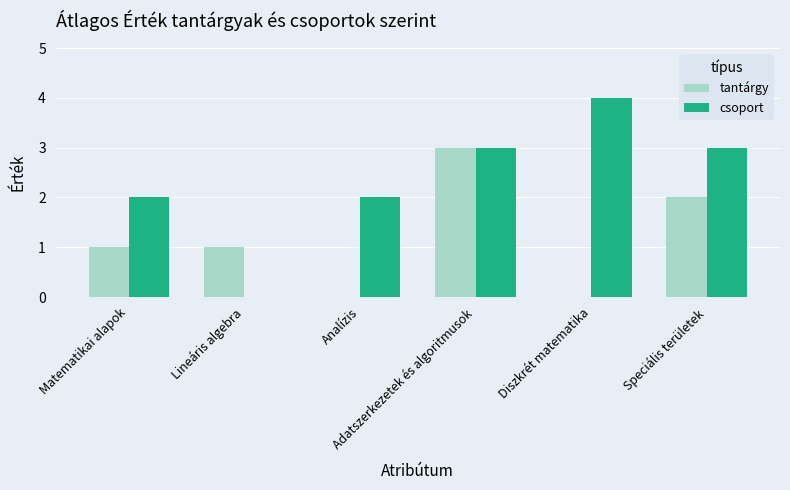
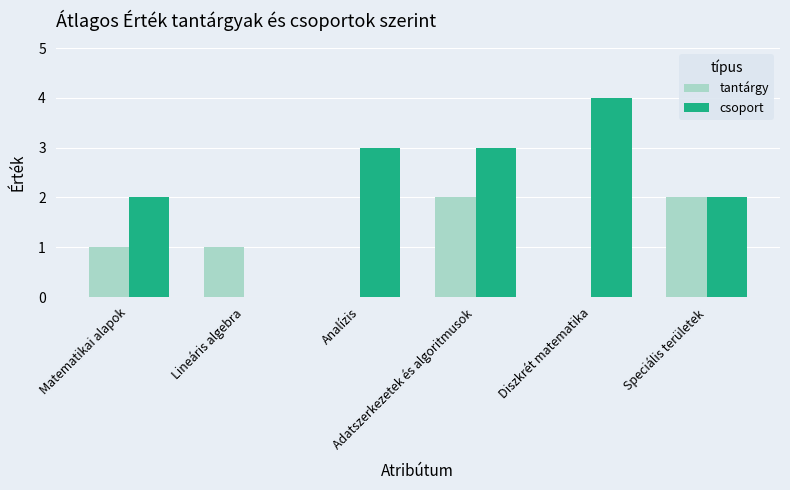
csoport, Analízis: 2 -> 3
tantárgy, Adatszerkezetek és algoritmusok: 3 -> 2
csoport, Speciális területek: 3 -> 2
